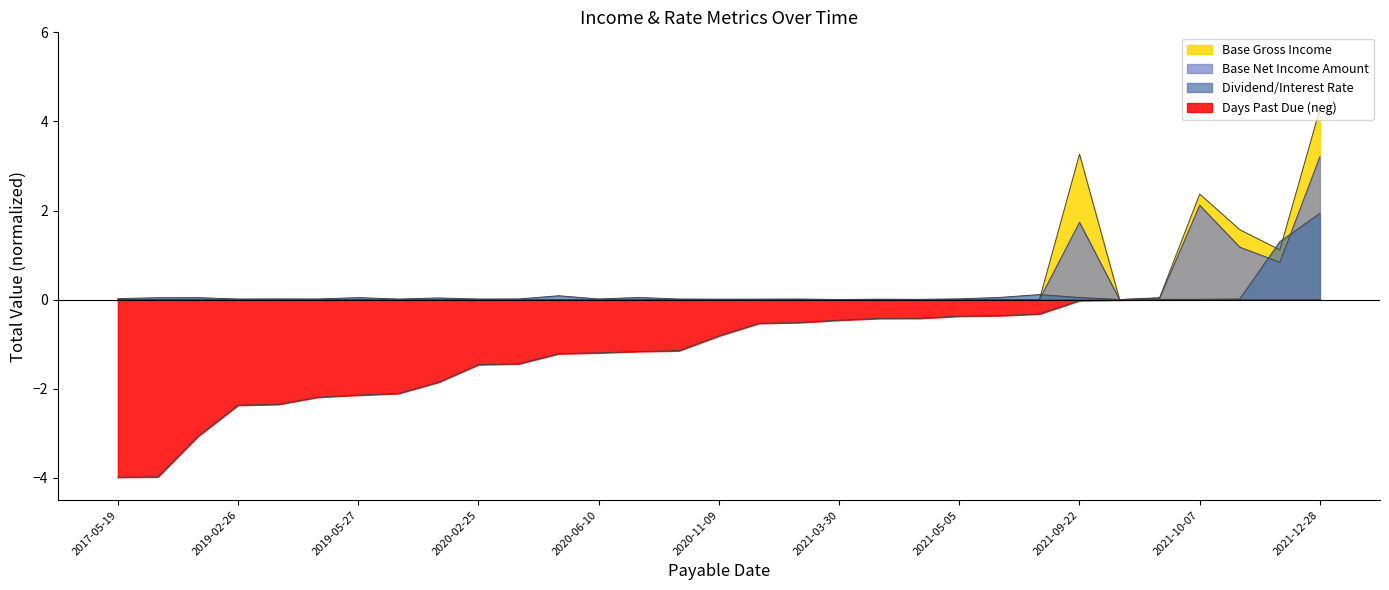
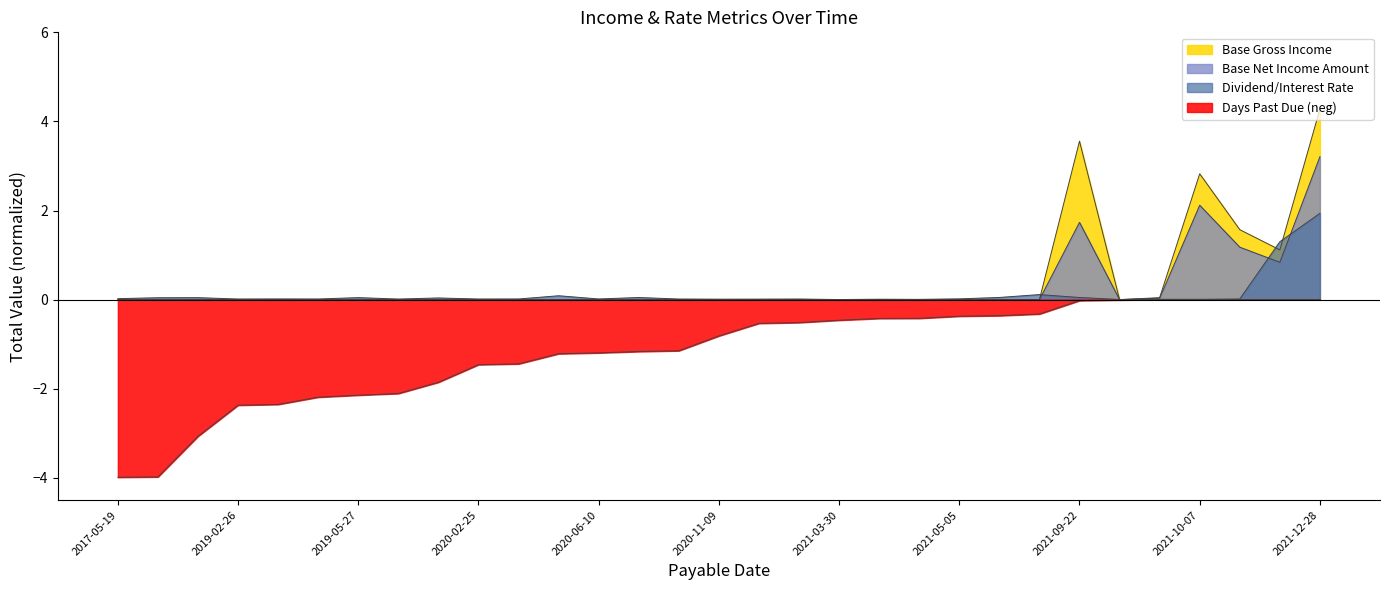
Base Gross Income, 2021-09-22: 3.3 -> 3.6
Base Gross Income, 2021-10-07: 2.4 -> 2.8
